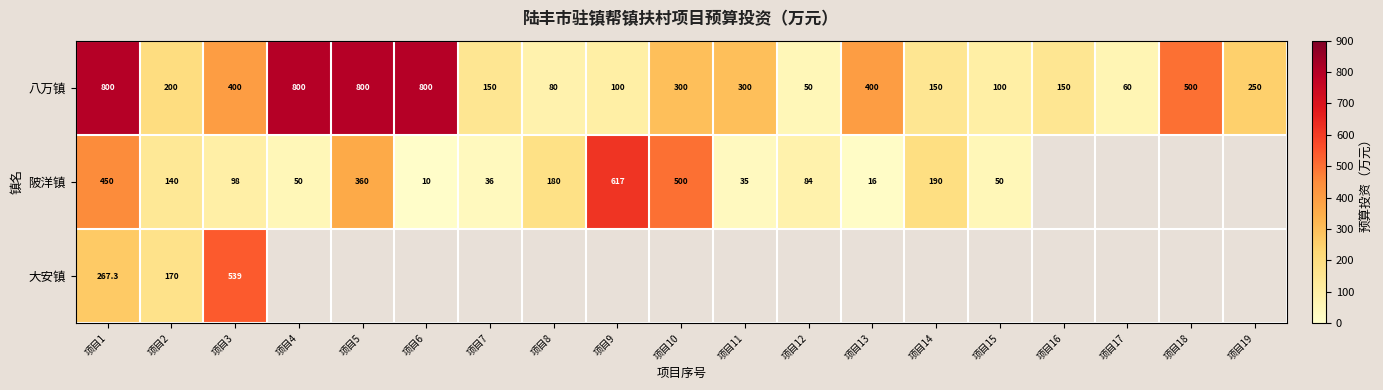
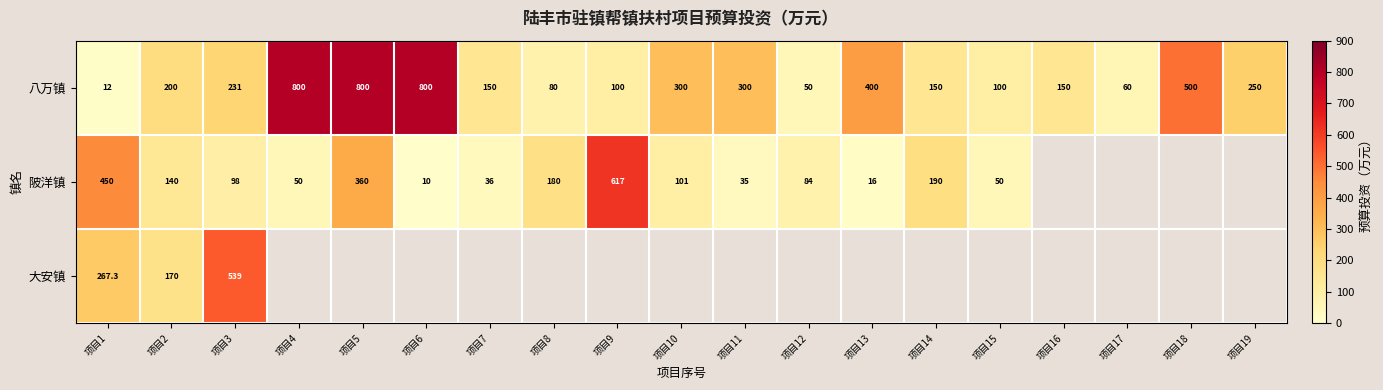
八万镇, 项目1: 800 -> 12
八万镇, 项目3: 400 -> 231
陂洋镇, 项目10: 500 -> 101
